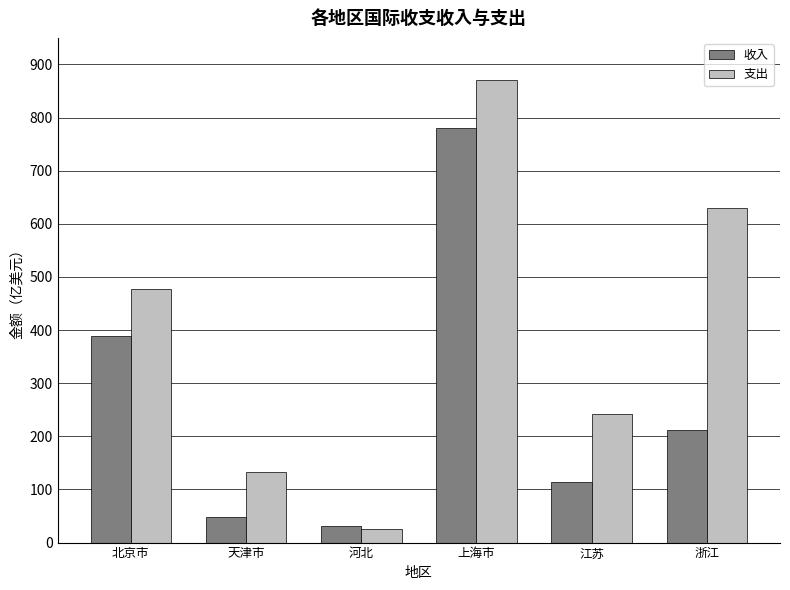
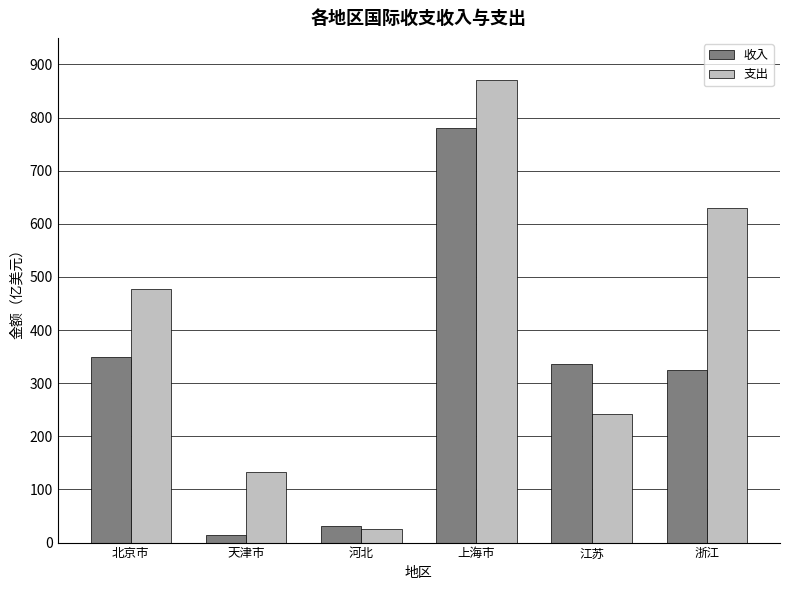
收入, 北京市: 390 -> 350
收入, 天津市: 50 -> 20
收入, 江苏: 110 -> 340
收入, 浙江: 210 -> 320
